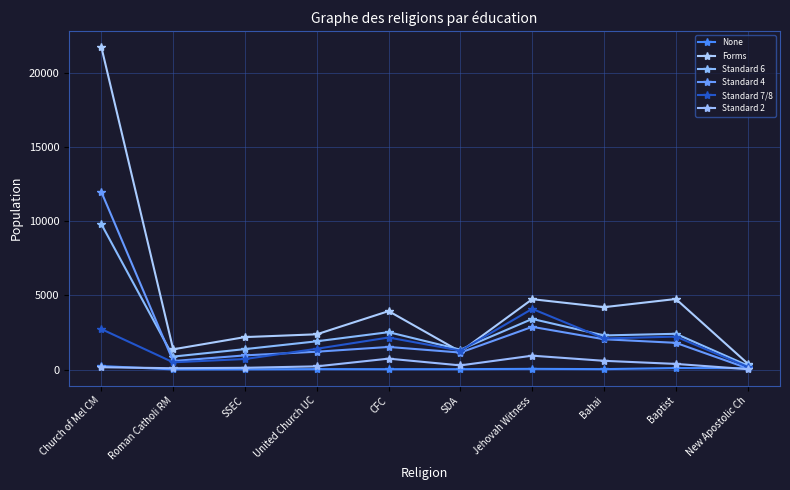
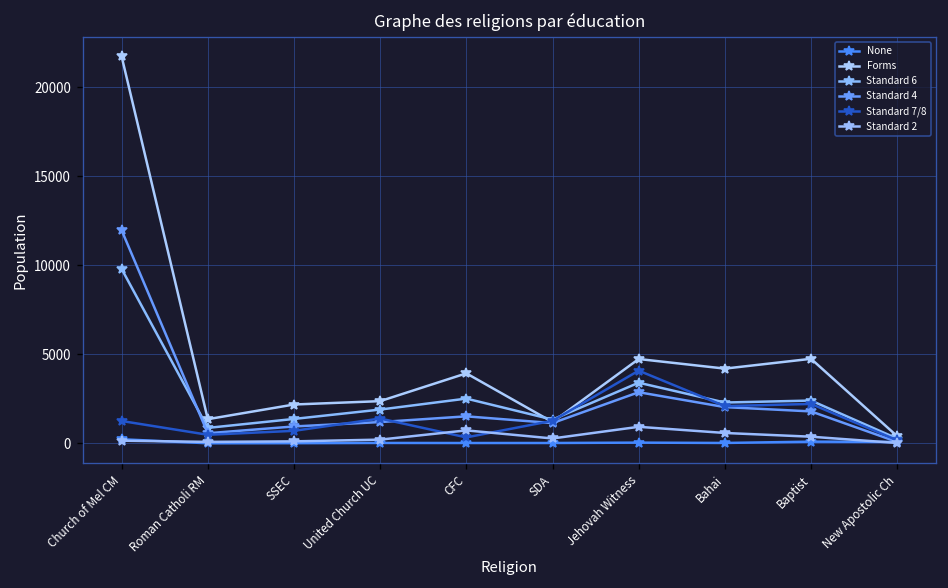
Standard 7/8, Church of Mel CM: 2700 -> 1300
Standard 7/8, CFC: 2200 -> 300
